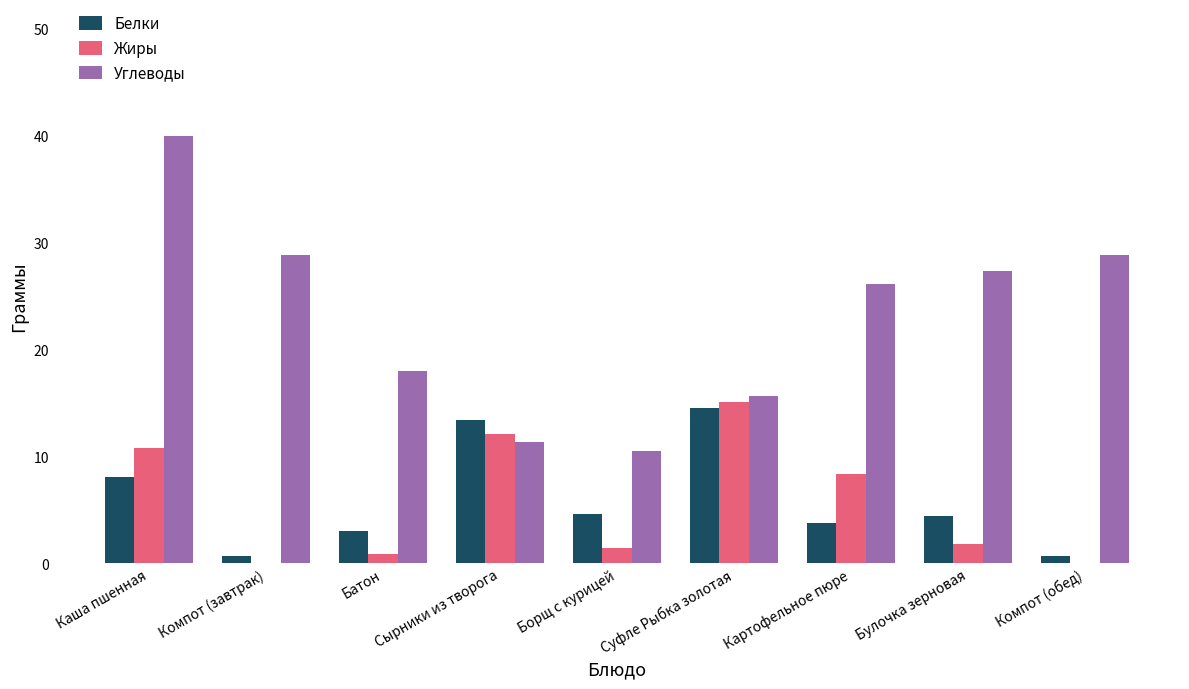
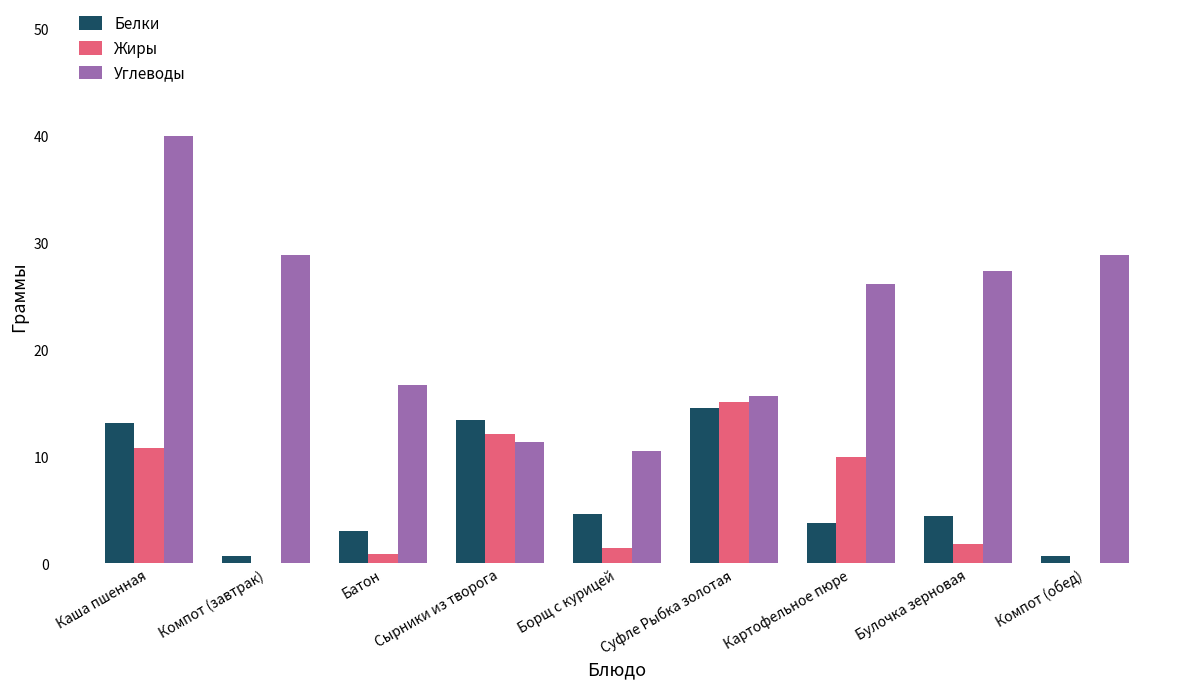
Белки, Каша пшенная: 8.1 -> 13.1
Углеводы, Батон: 18.0 -> 16.7
Жиры, Картофельное пюре: 8.3 -> 9.9
